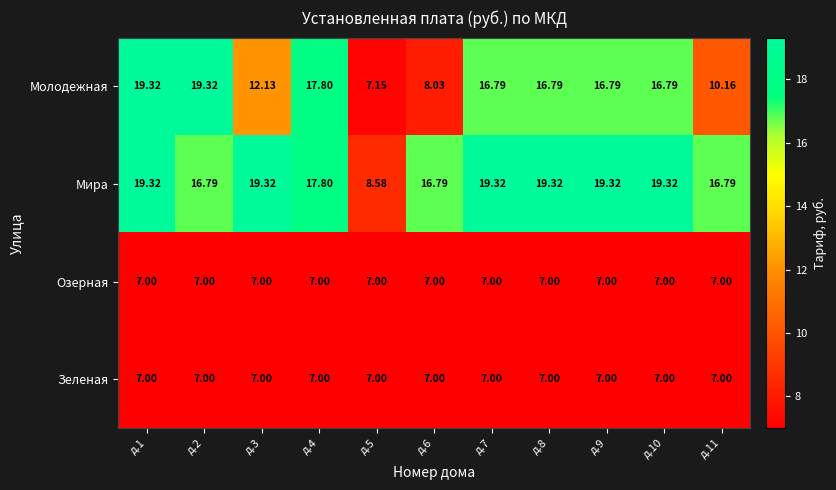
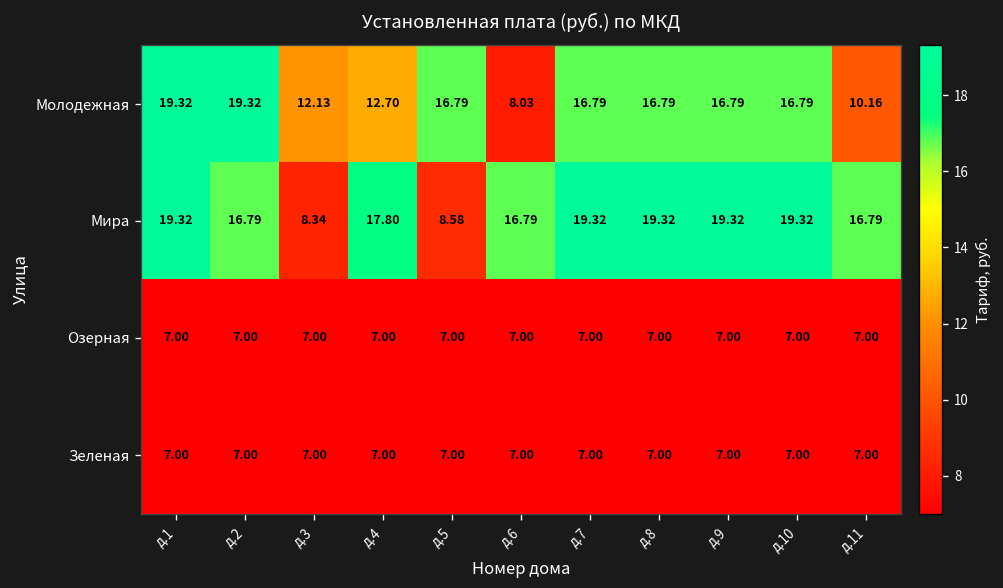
Молодежная, д.4: 17.80 -> 12.70
Молодежная, д.5: 7.15 -> 16.79
Мира, д.3: 19.32 -> 8.34
